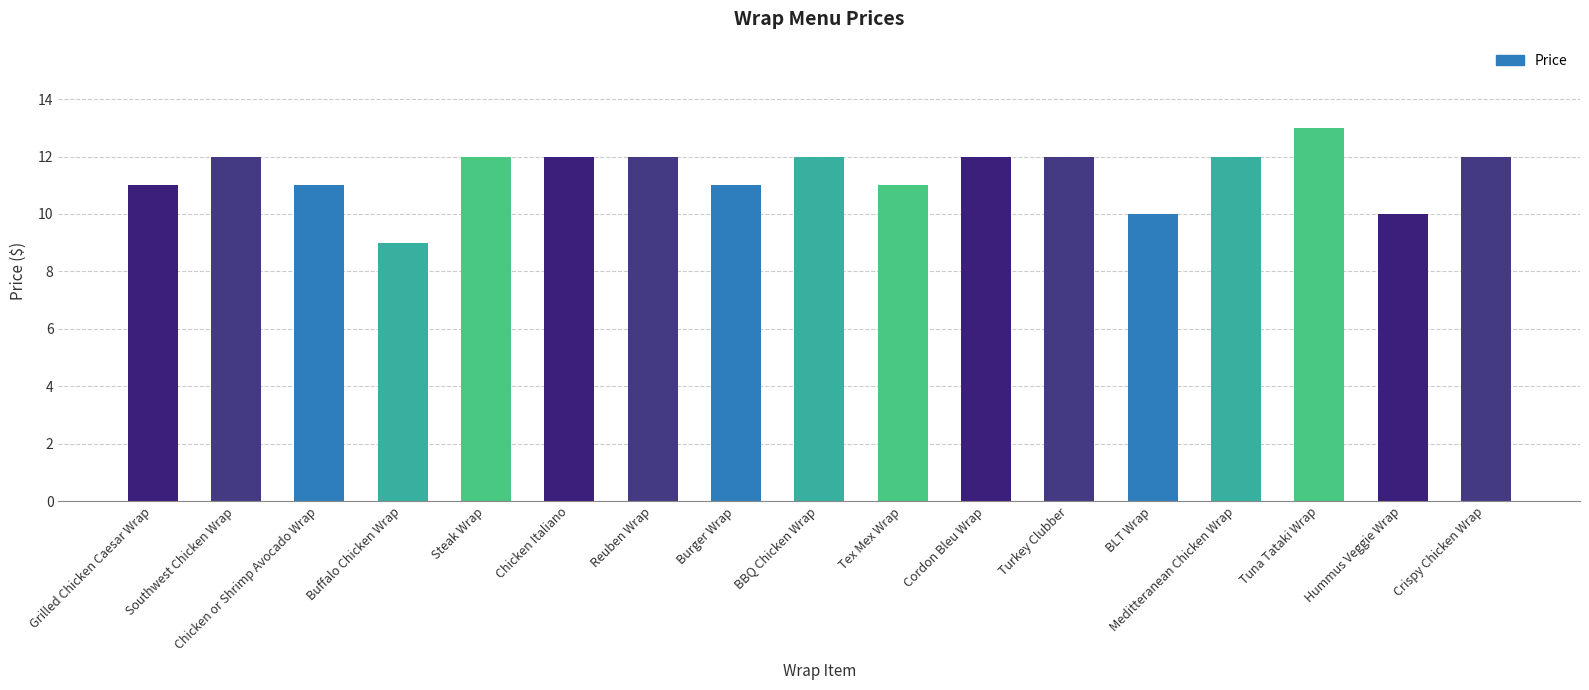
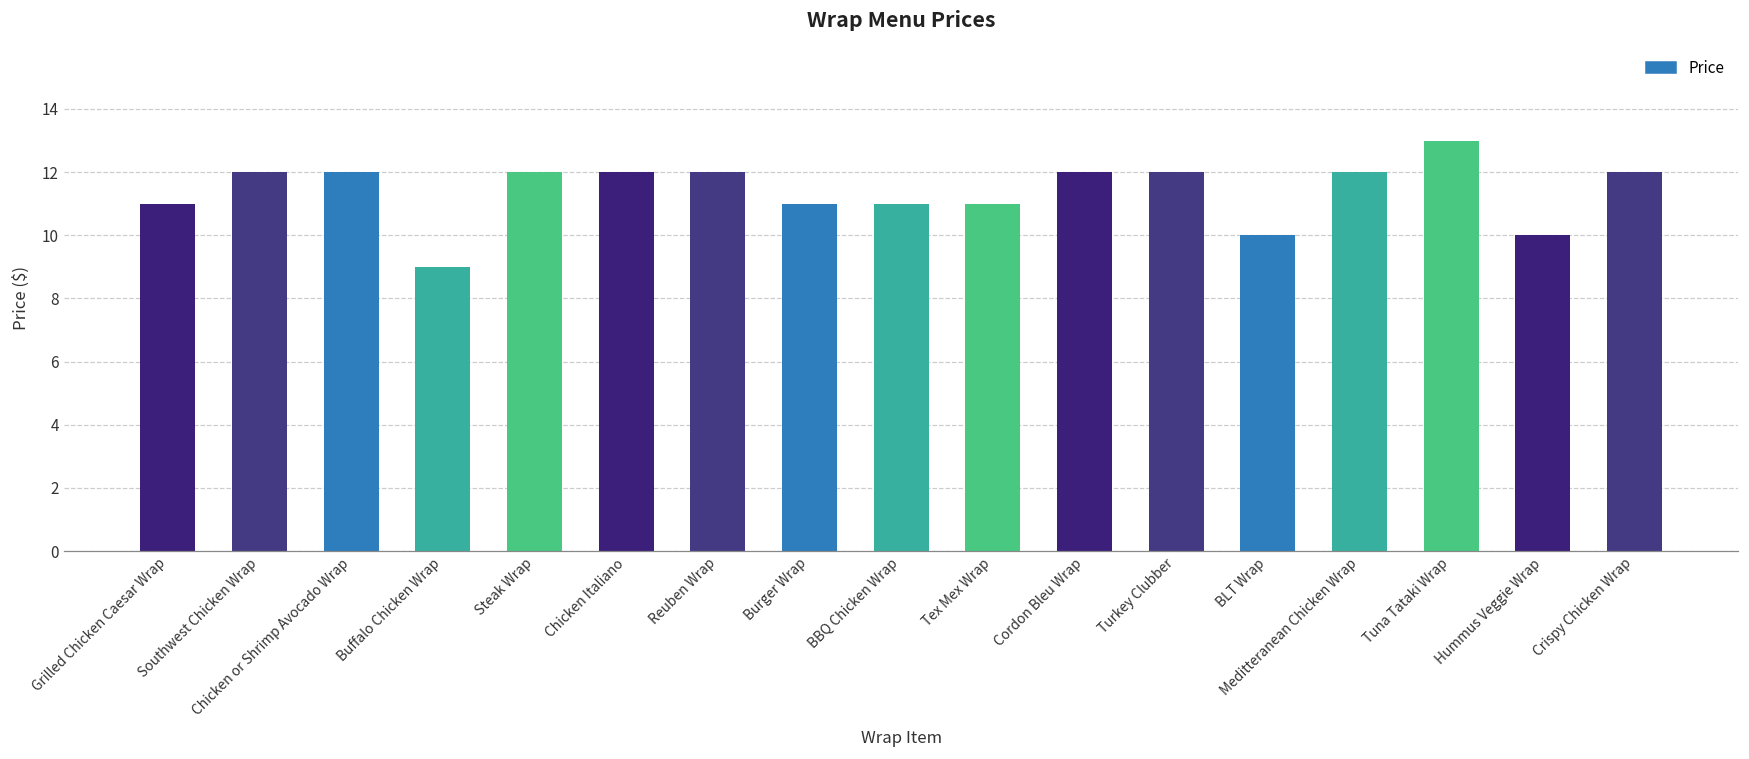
Chicken or Shrimp Avocado Wrap: 11 -> 12
BBQ Chicken Wrap: 12 -> 11
